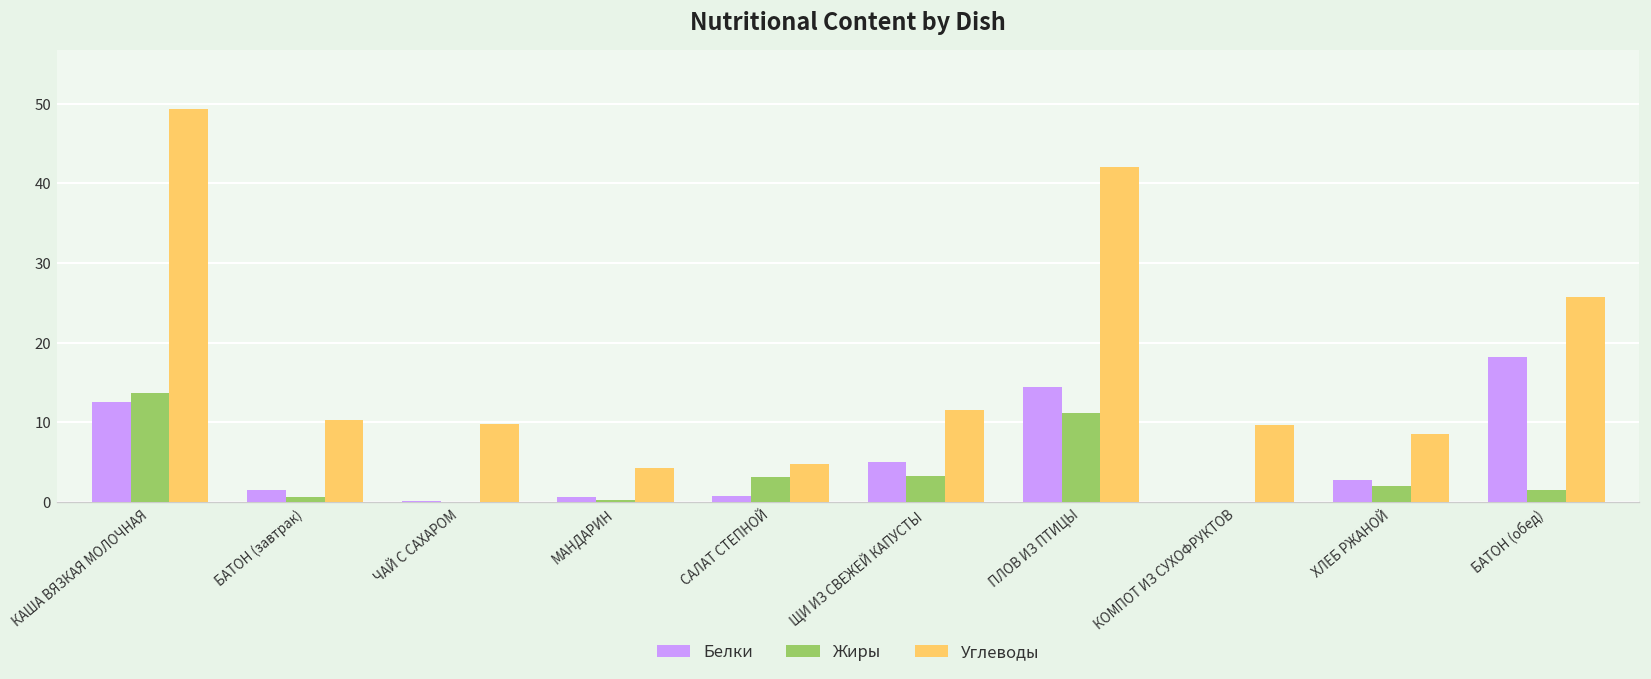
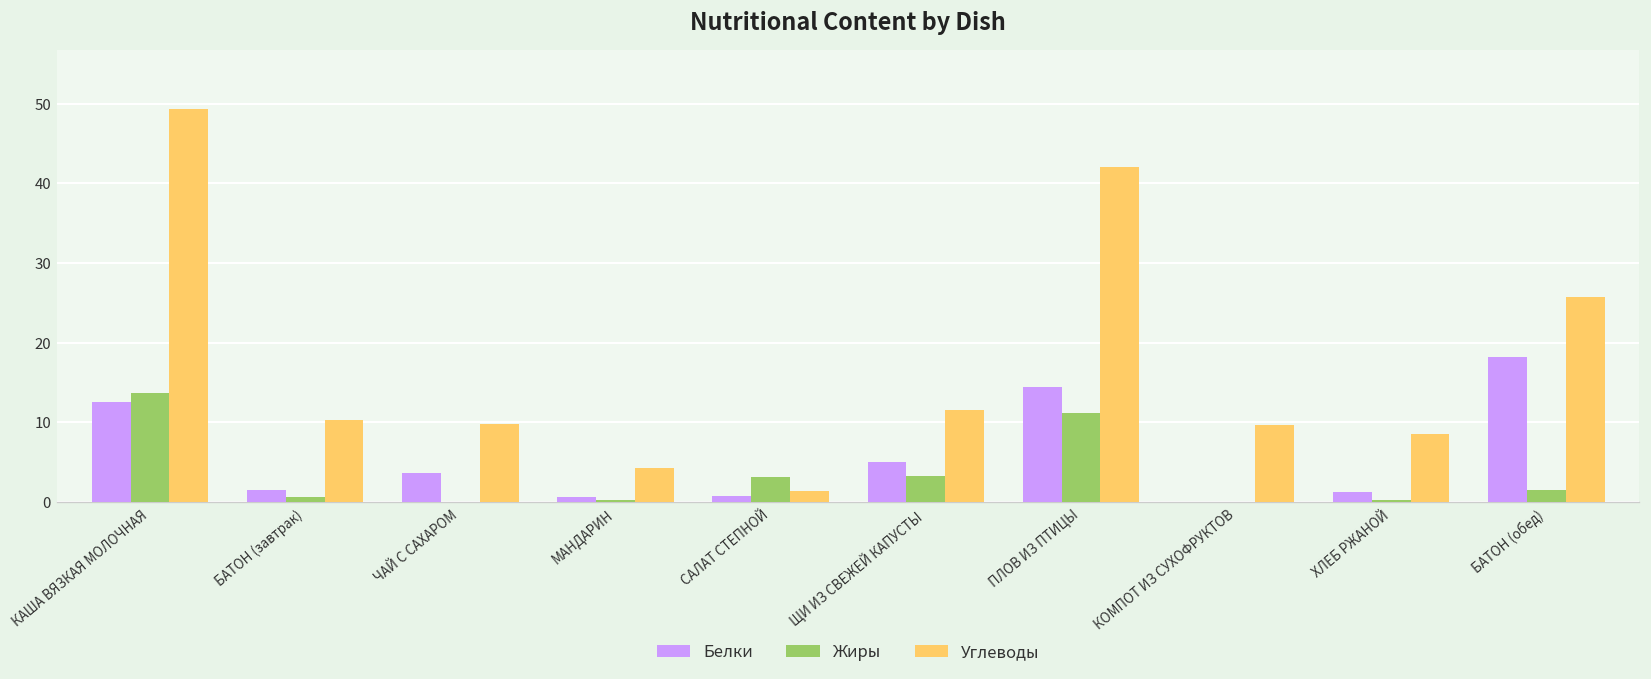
Белки, ЧАЙ С САХАРОМ: 0 -> 4
Углеводы, САЛАТ СТЕПНОЙ: 5 -> 1
Белки, ХЛЕБ РЖАНОЙ: 3 -> 1
Жиры, ХЛЕБ РЖАНОЙ: 2 -> 0
